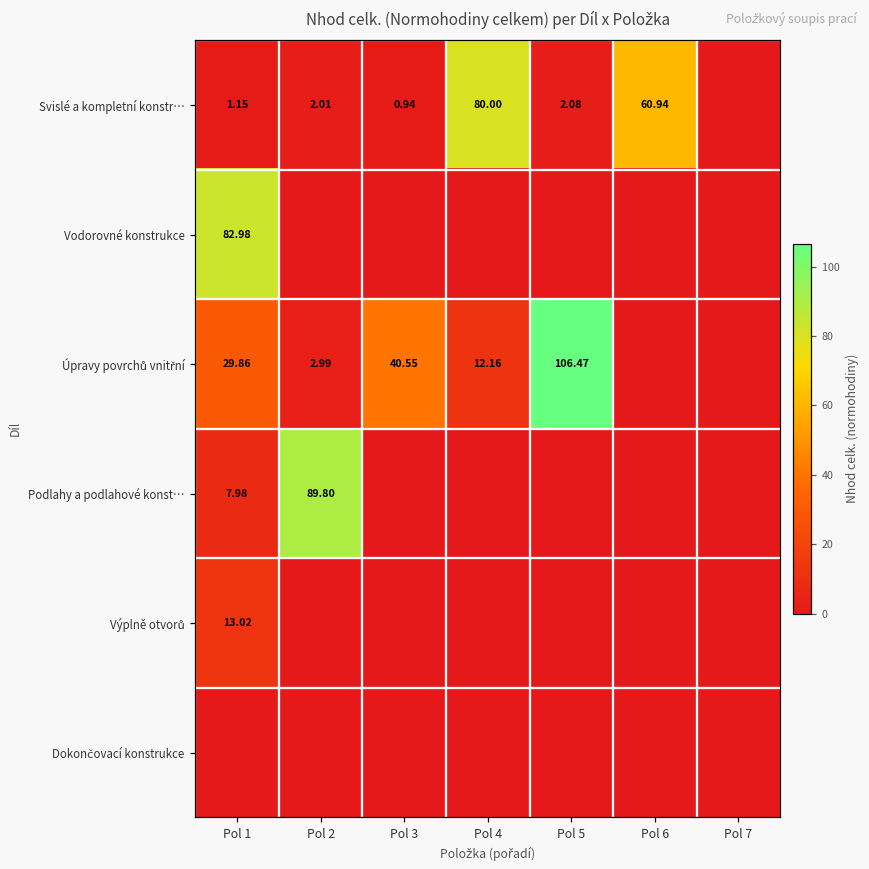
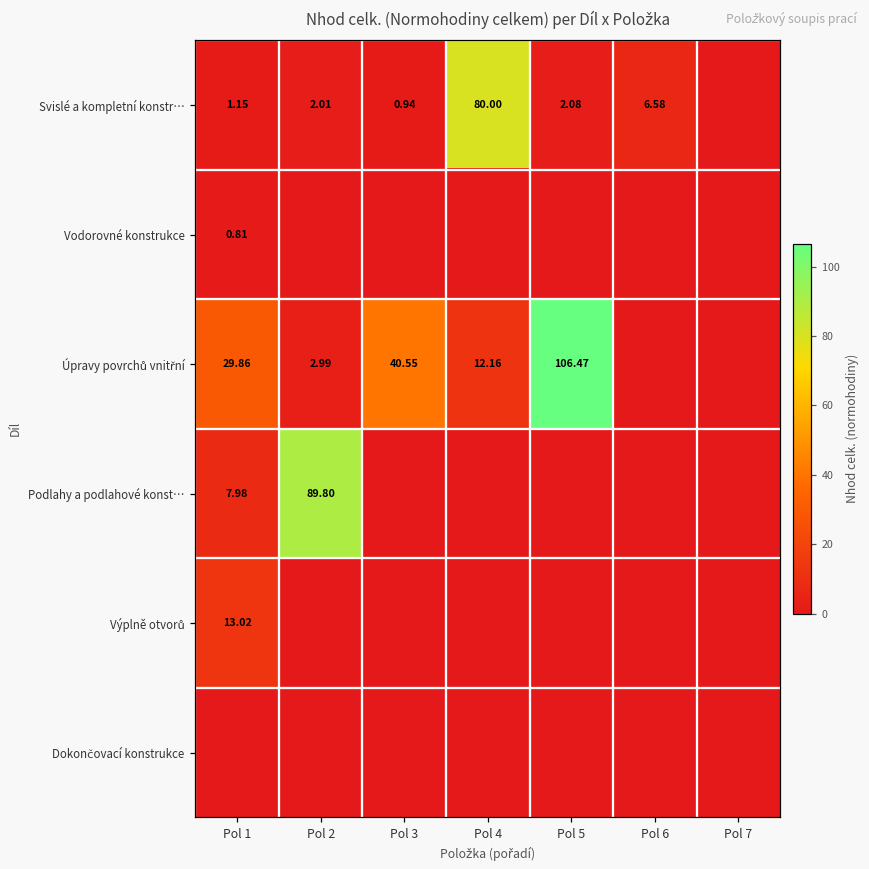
Svislé a kompletní konstr…, Pol 6: 60.94 -> 6.58
Vodorovné konstrukce, Pol 1: 82.98 -> 0.81
